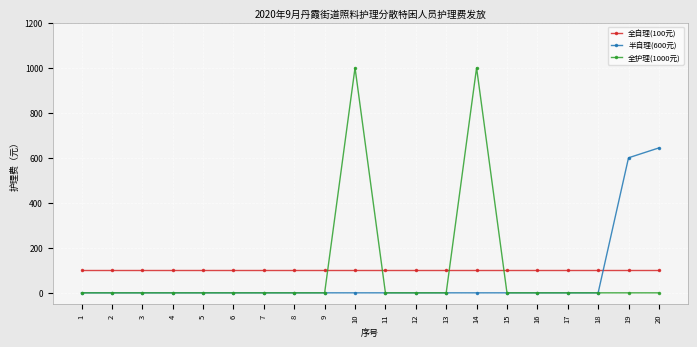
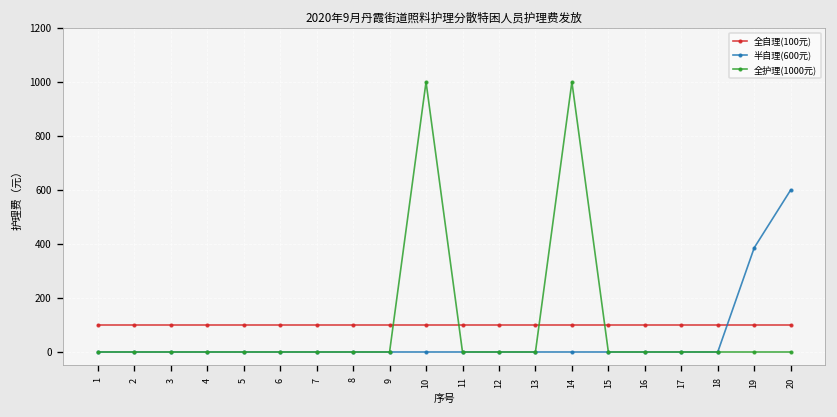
半自理(600元), 19: 600 -> 390
半自理(600元), 20: 640 -> 600
